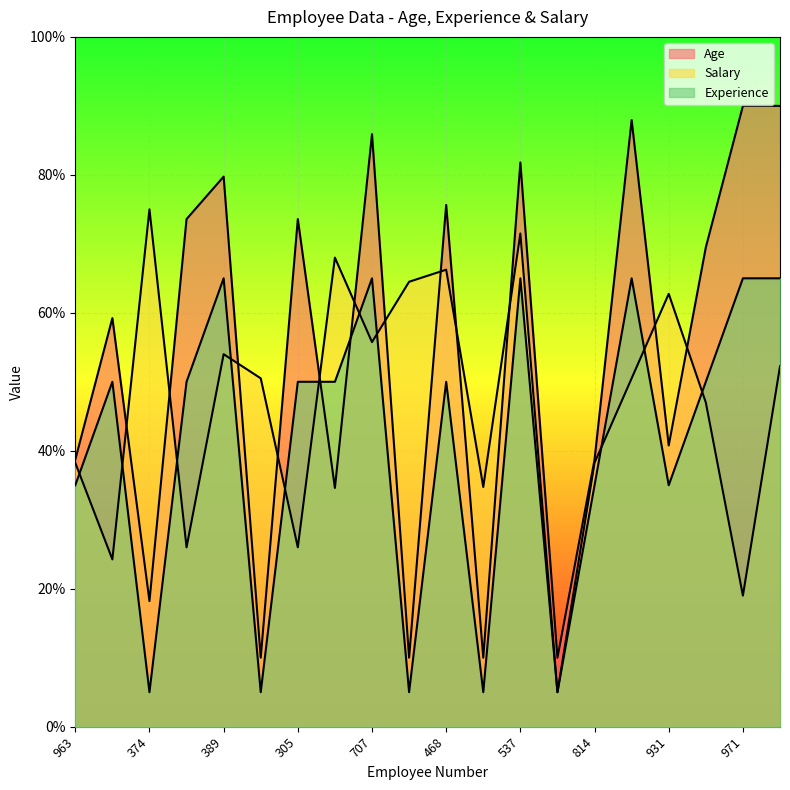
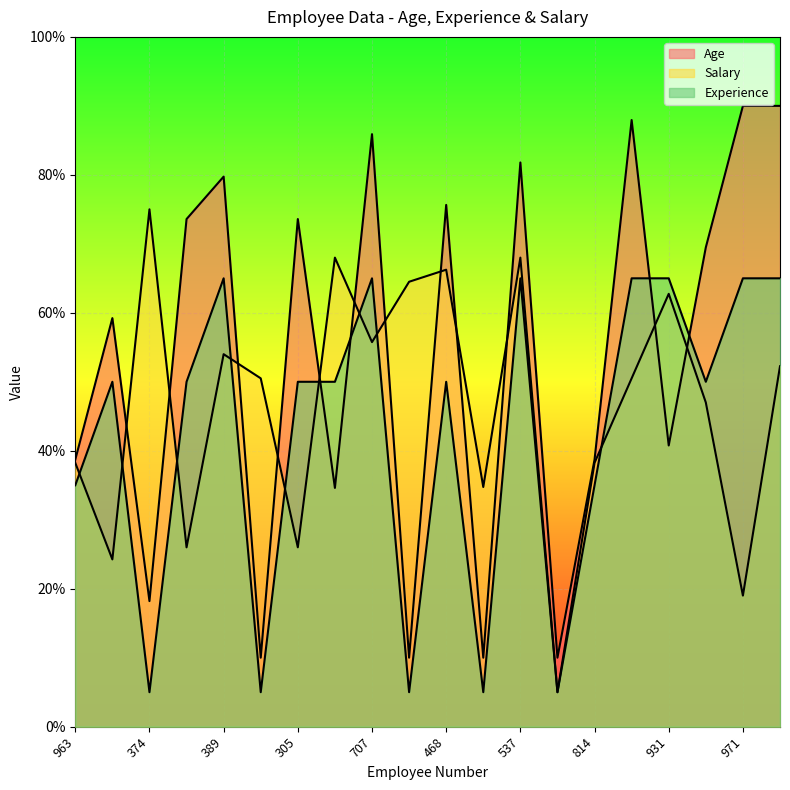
Salary, 537: 72% -> 68%
Experience, 931: 35% -> 65%
